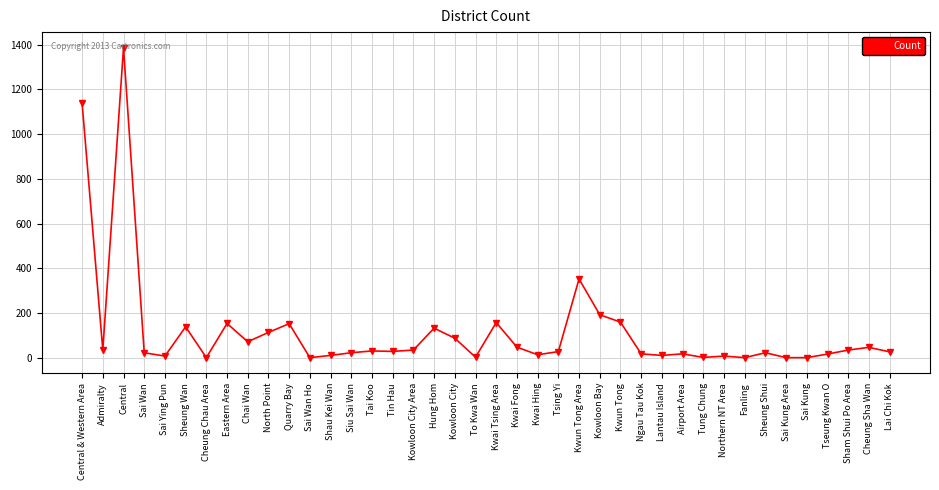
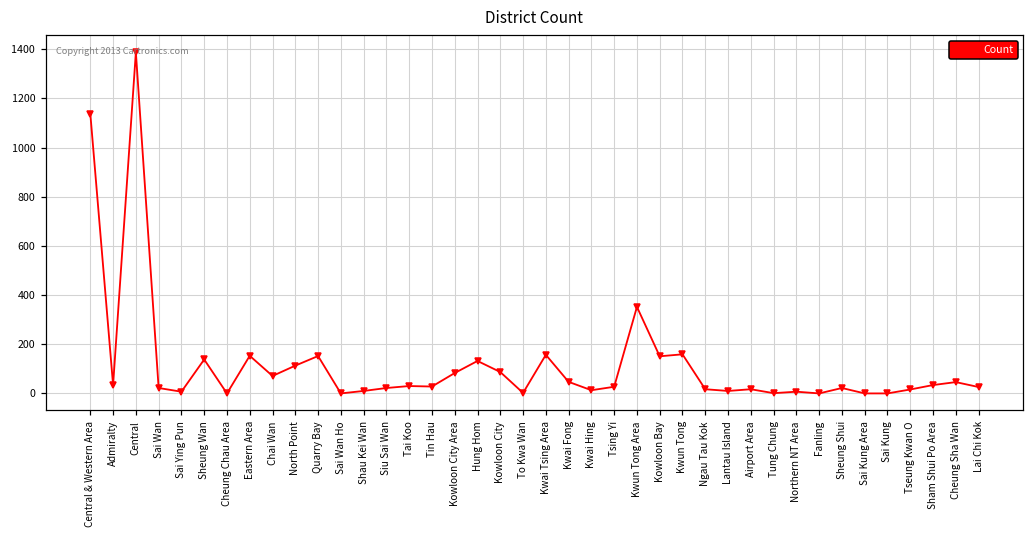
Kowloon City Area: 30 -> 80
Kowloon Bay: 190 -> 150
